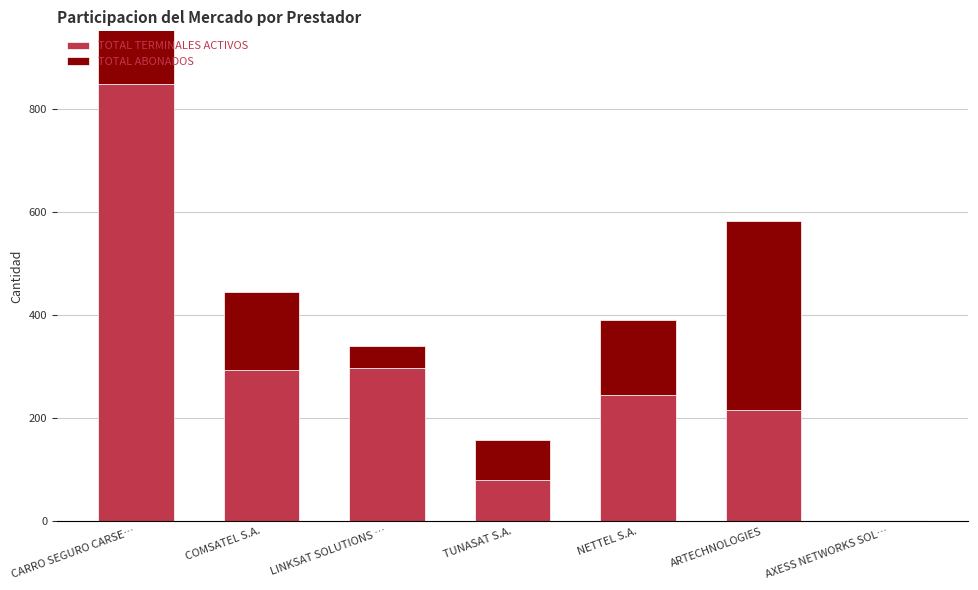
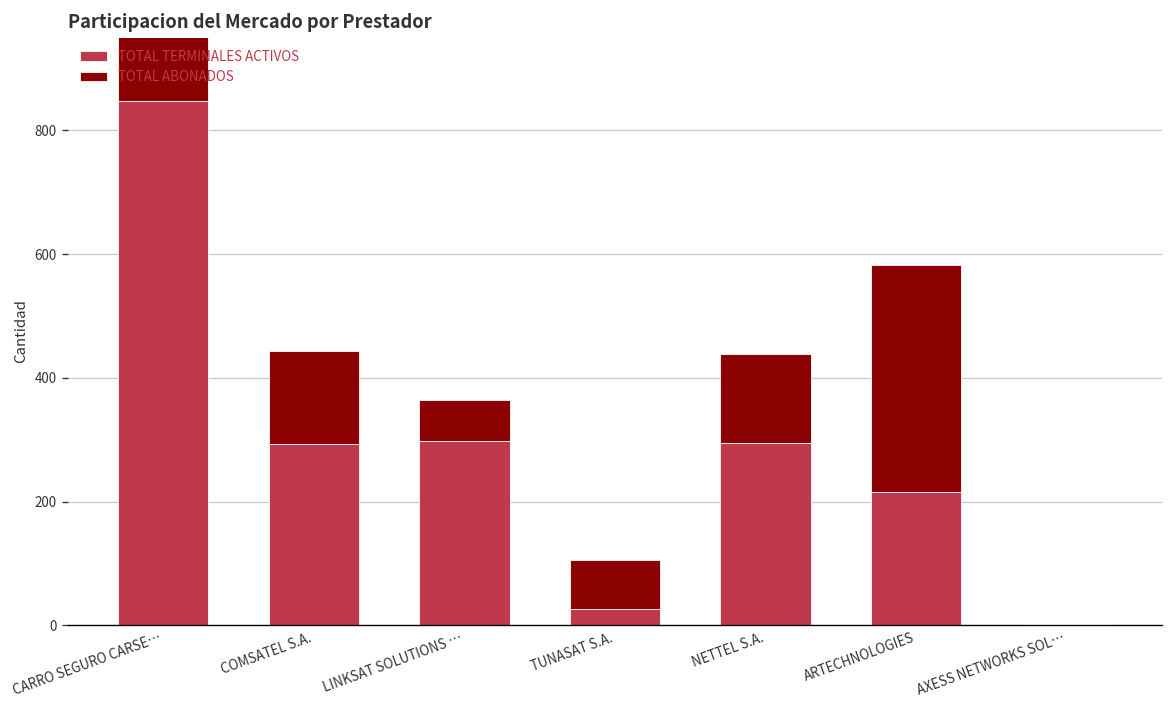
TOTAL ABONADOS, LINKSAT SOLUTIONS …: 40 -> 70
TOTAL TERMINALES ACTIVOS, TUNASAT S.A.: 80 -> 30
TOTAL TERMINALES ACTIVOS, NETTEL S.A.: 250 -> 290
